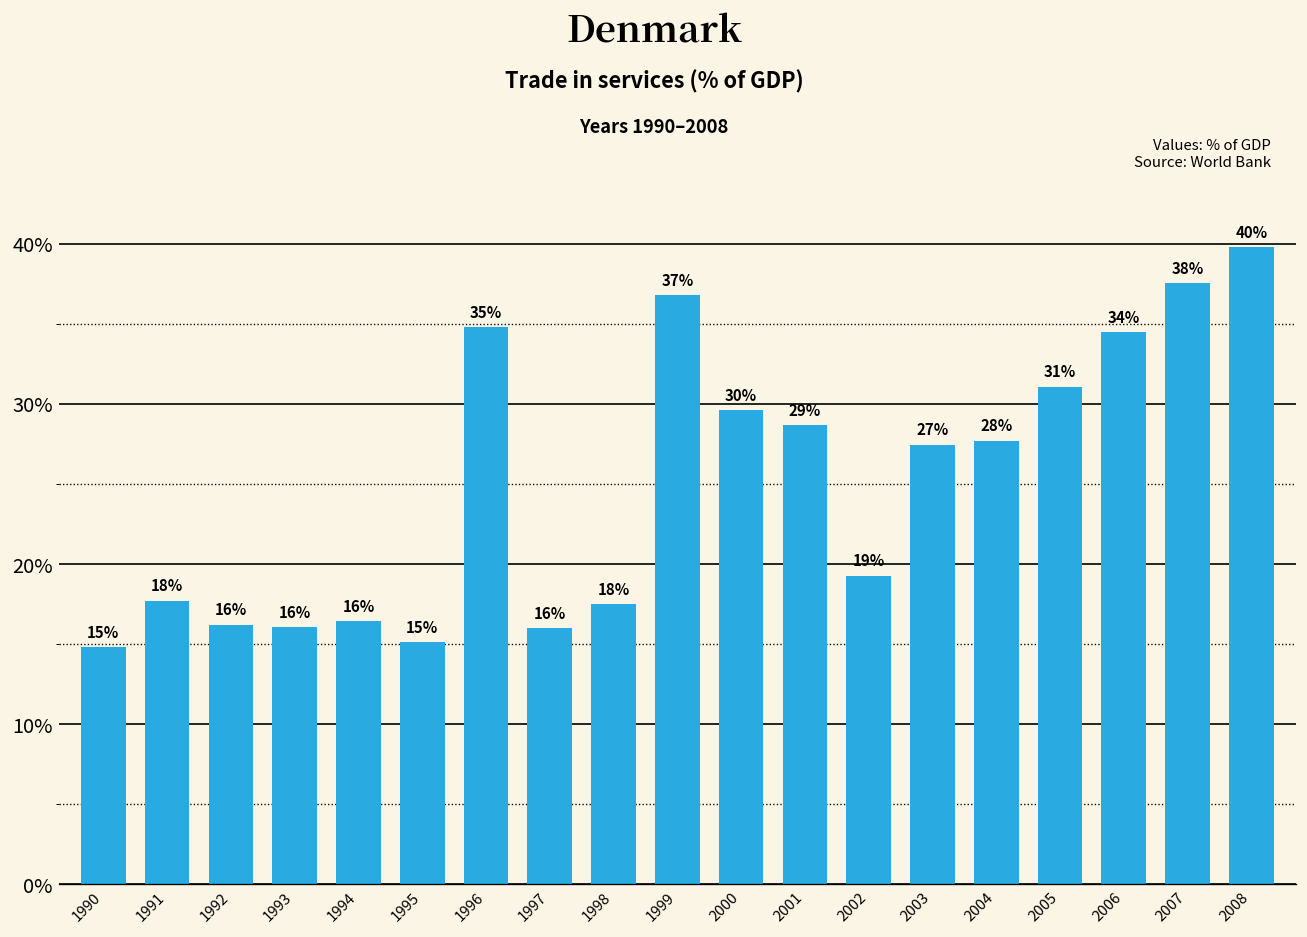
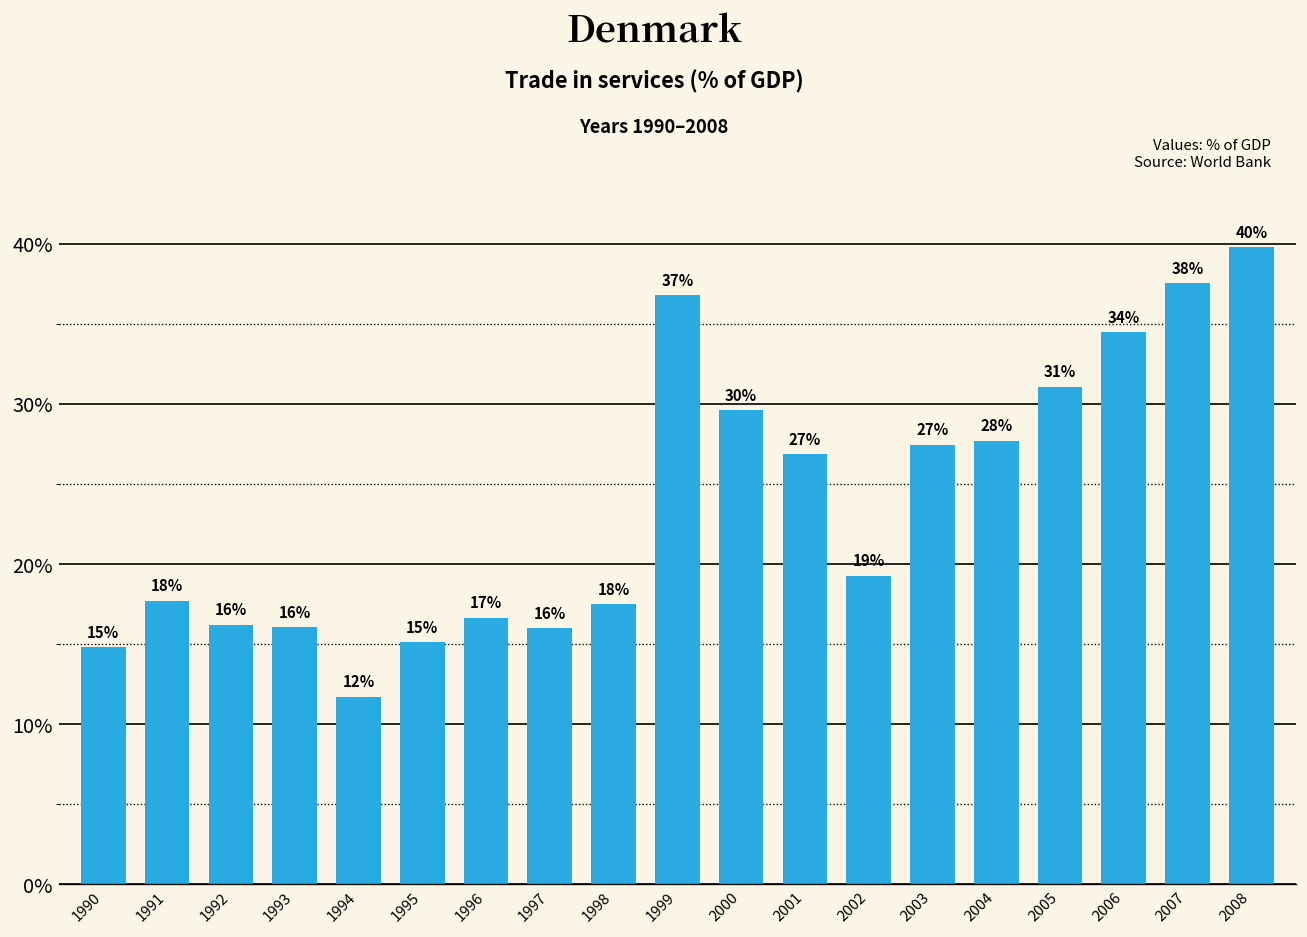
1994: 16% -> 12%
1996: 35% -> 17%
2001: 29% -> 27%
